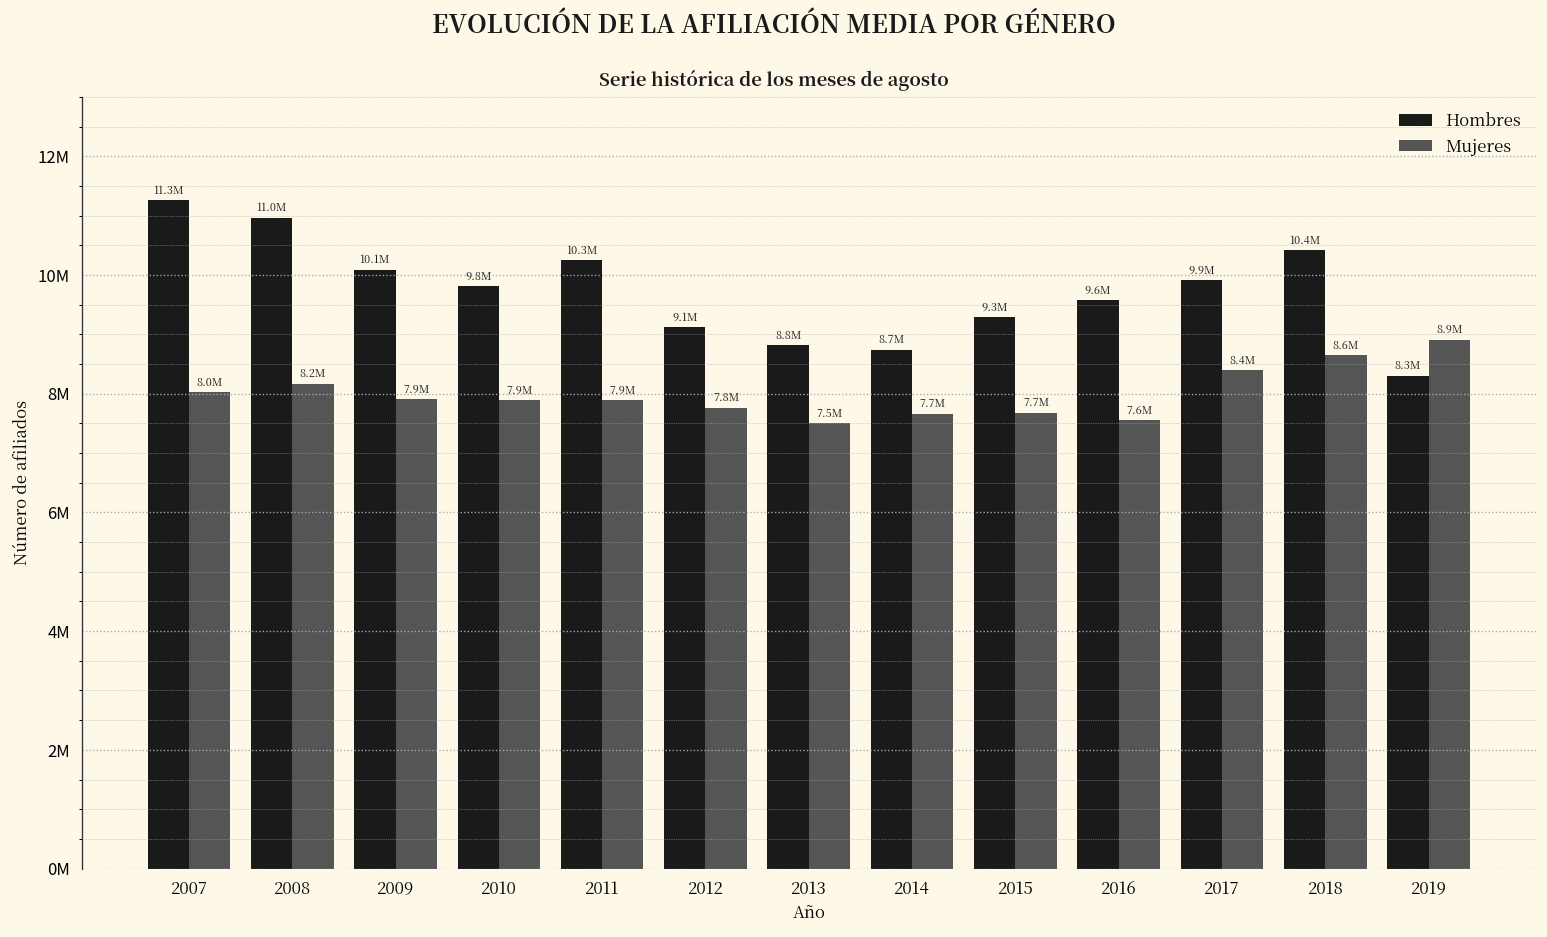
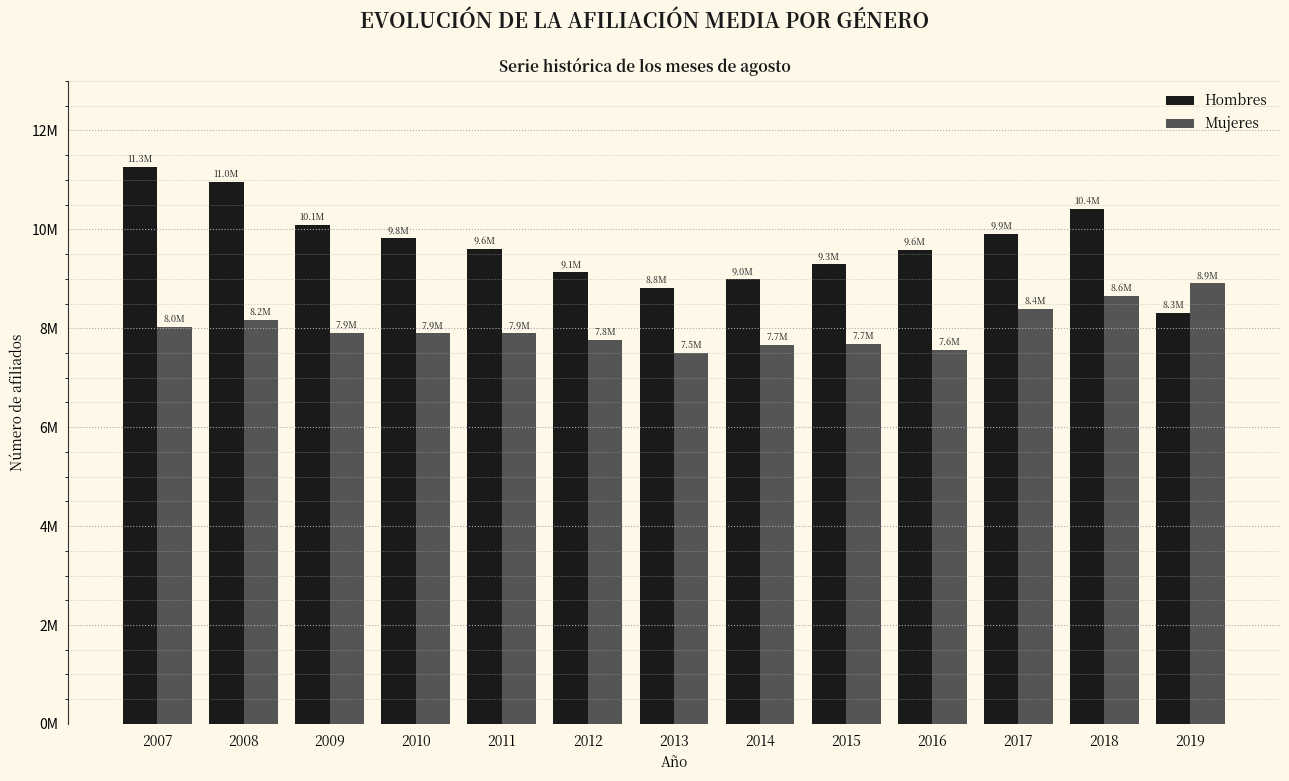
Hombres, 2011: 10.3M -> 9.6M
Hombres, 2014: 8.7M -> 9.0M
